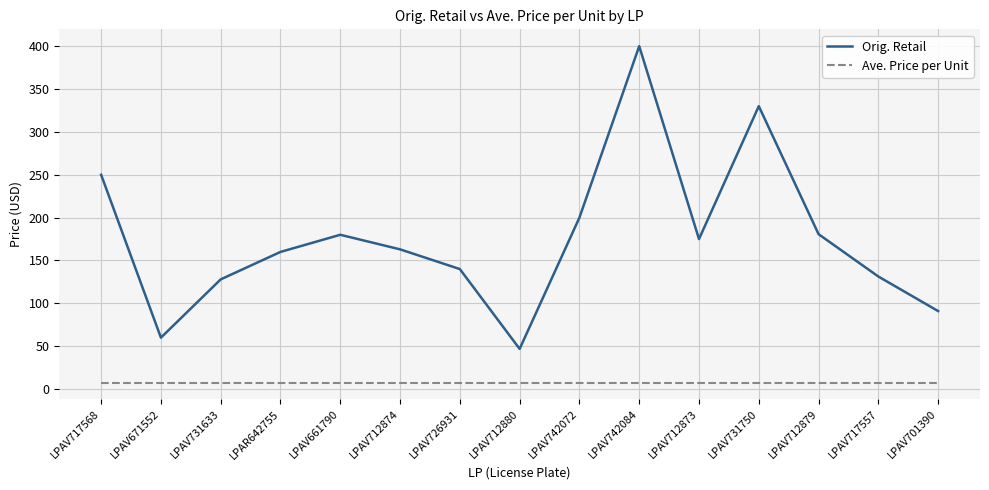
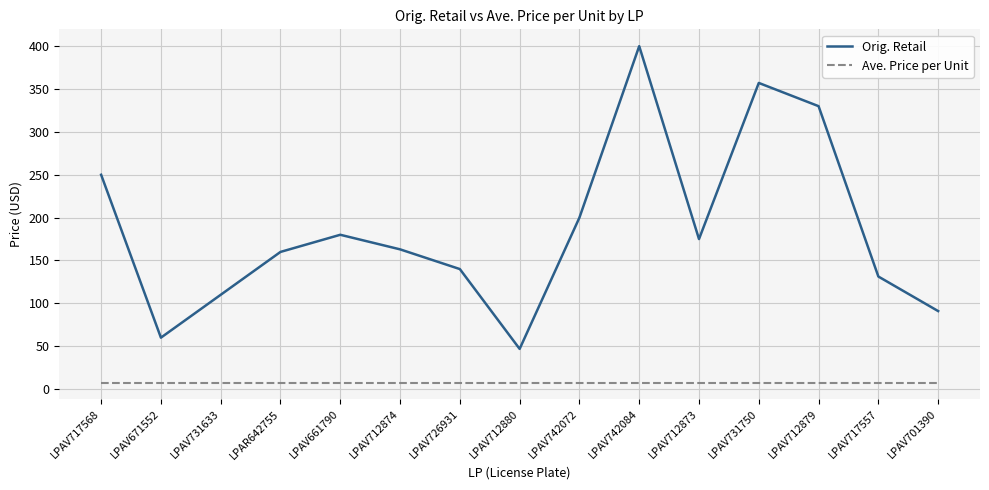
Orig. Retail, LPAV731633: 130 -> 110
Orig. Retail, LPAV731750: 330 -> 360
Orig. Retail, LPAV712879: 180 -> 330
